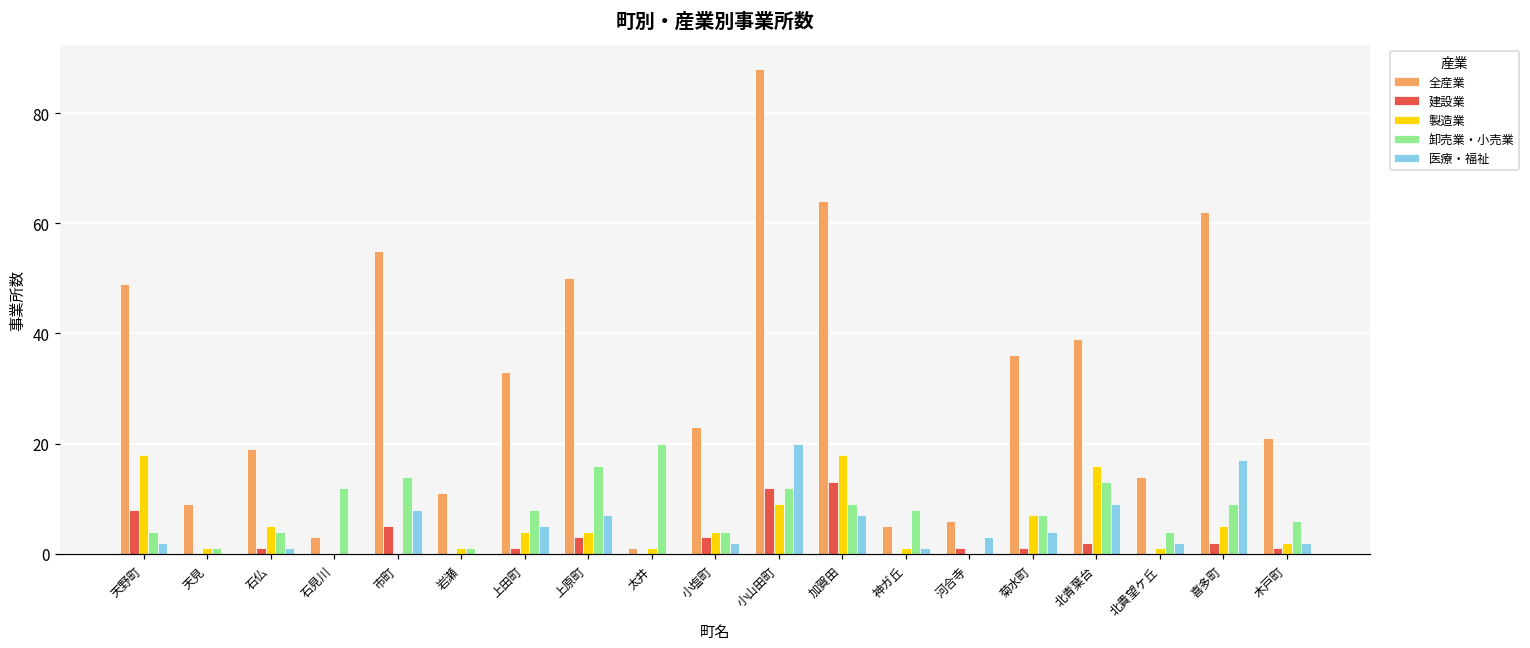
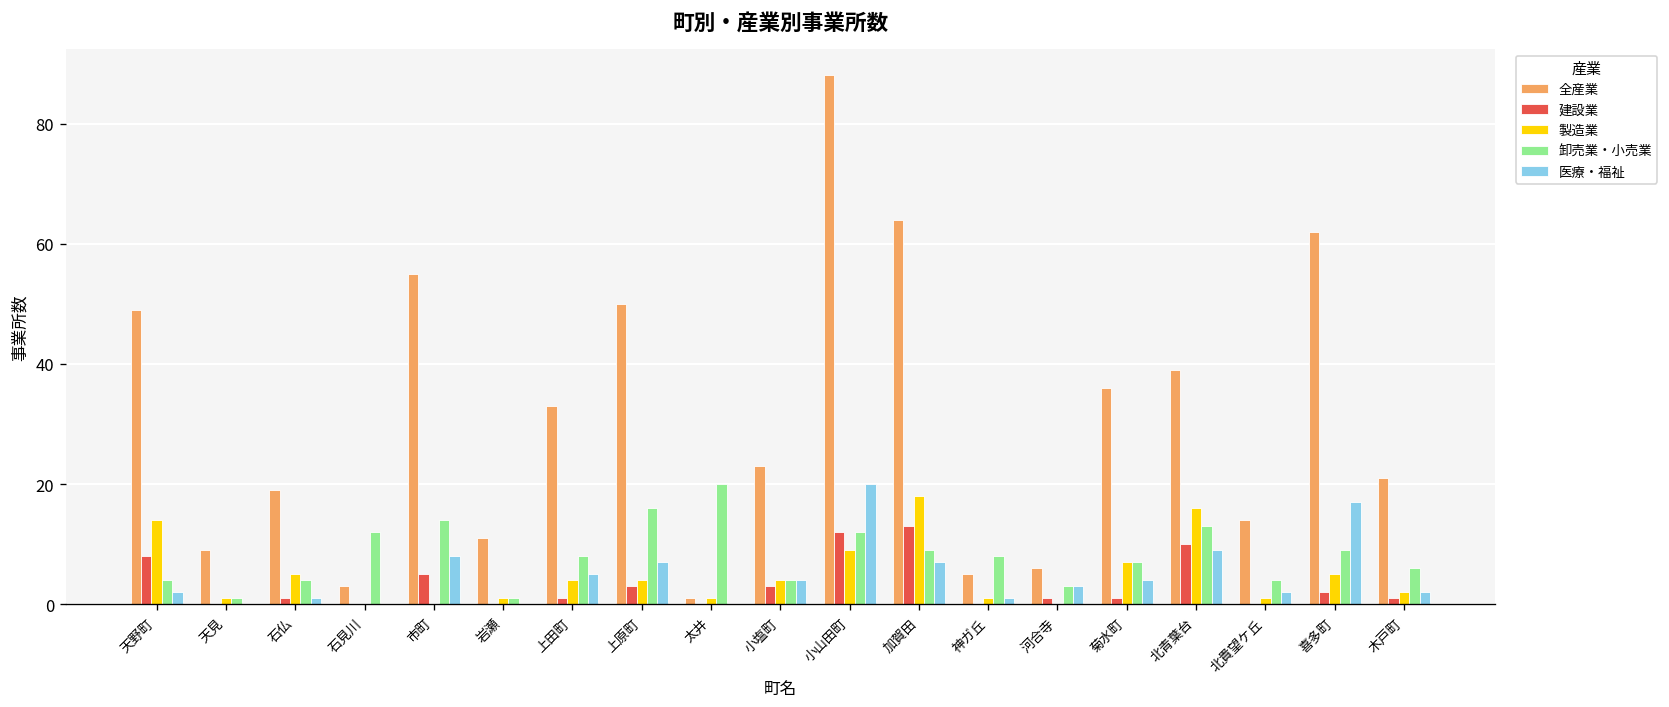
製造業, 天野町: 18 -> 14
医療・福祉, 小塩町: 2 -> 4
卸売業・小売業, 河合寺: 0 -> 3
建設業, 北青葉台: 2 -> 10
